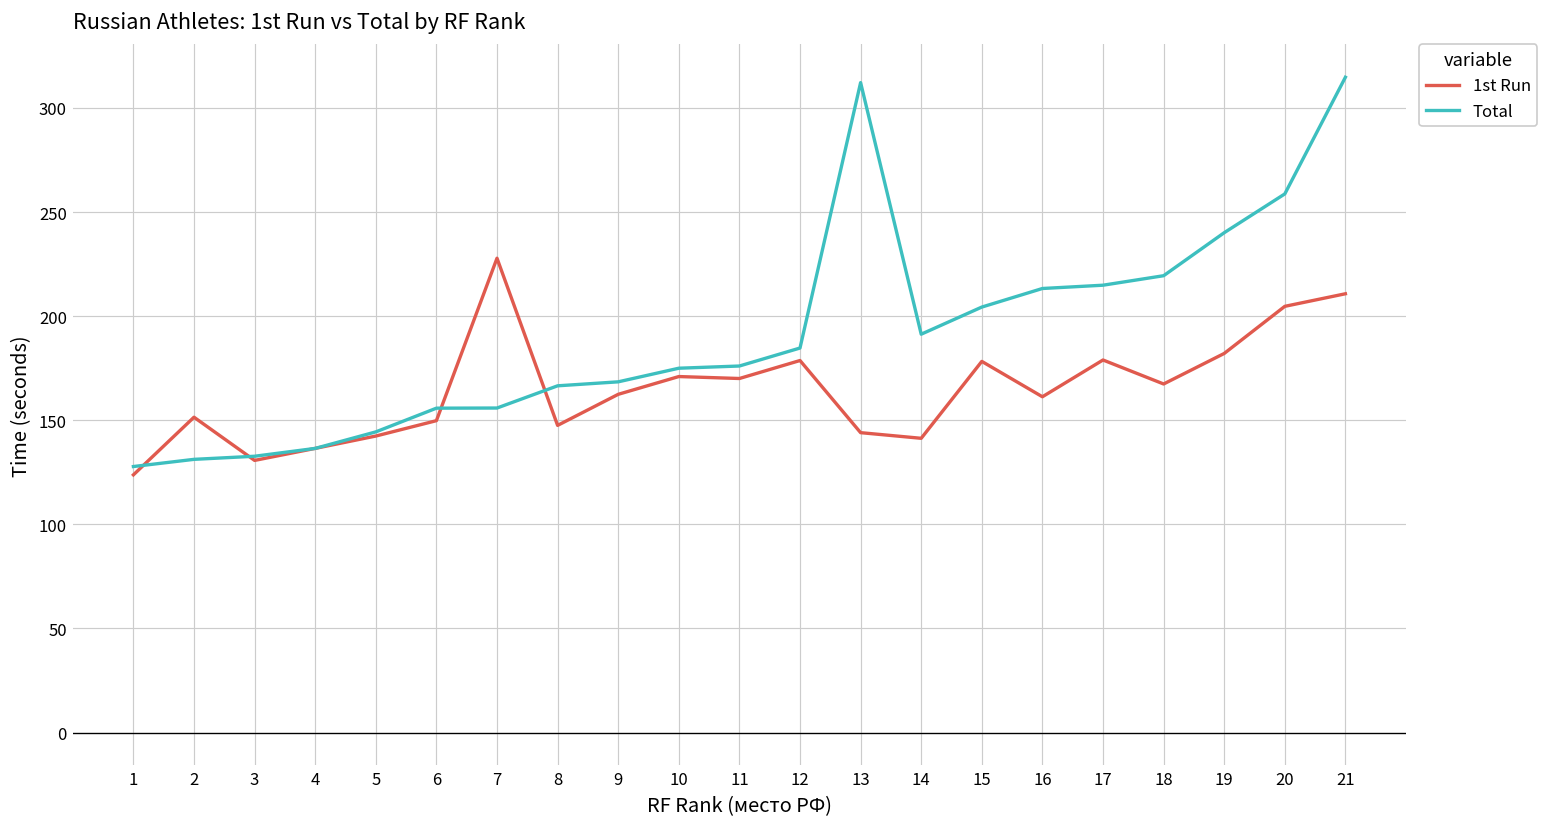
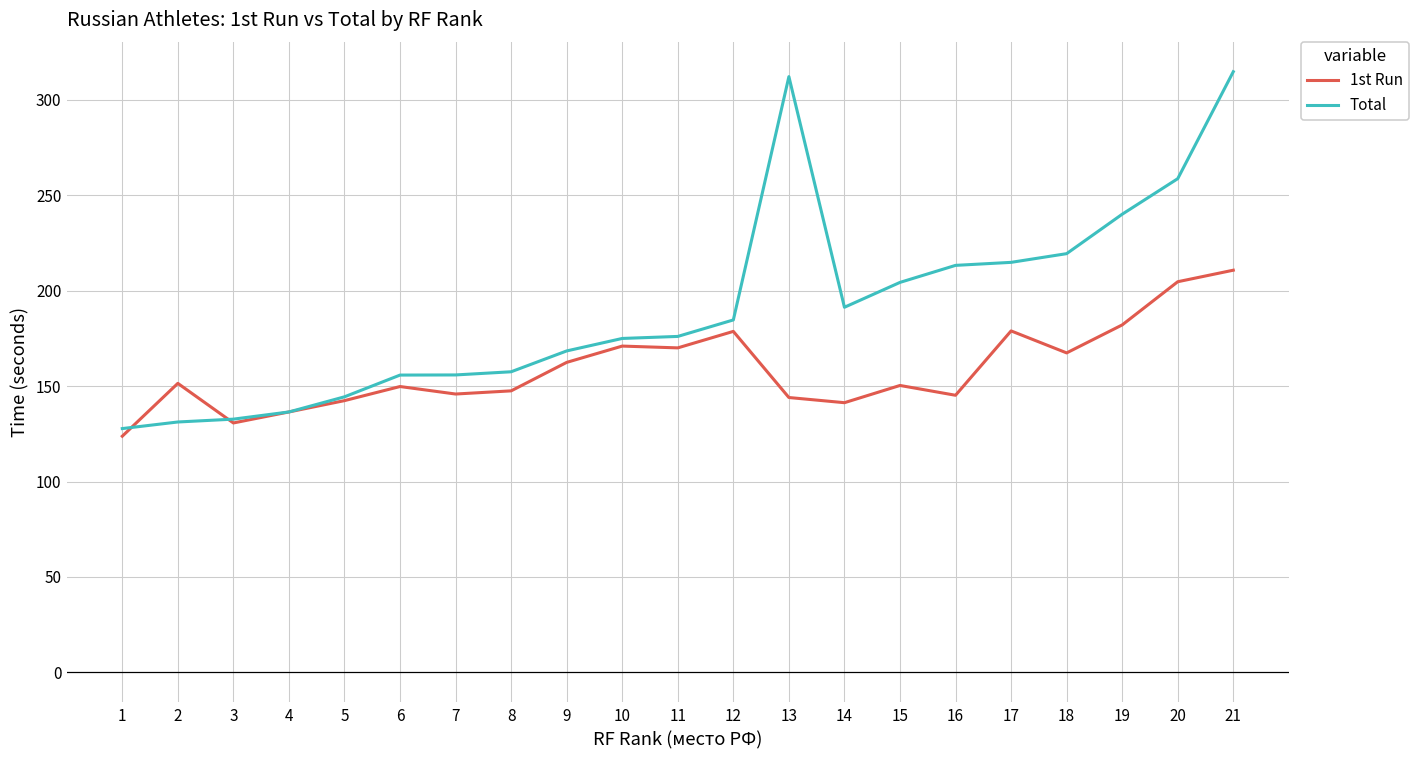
1st Run, 7: 228 -> 146
Total, 8: 167 -> 158
1st Run, 15: 178 -> 150
1st Run, 16: 161 -> 145
